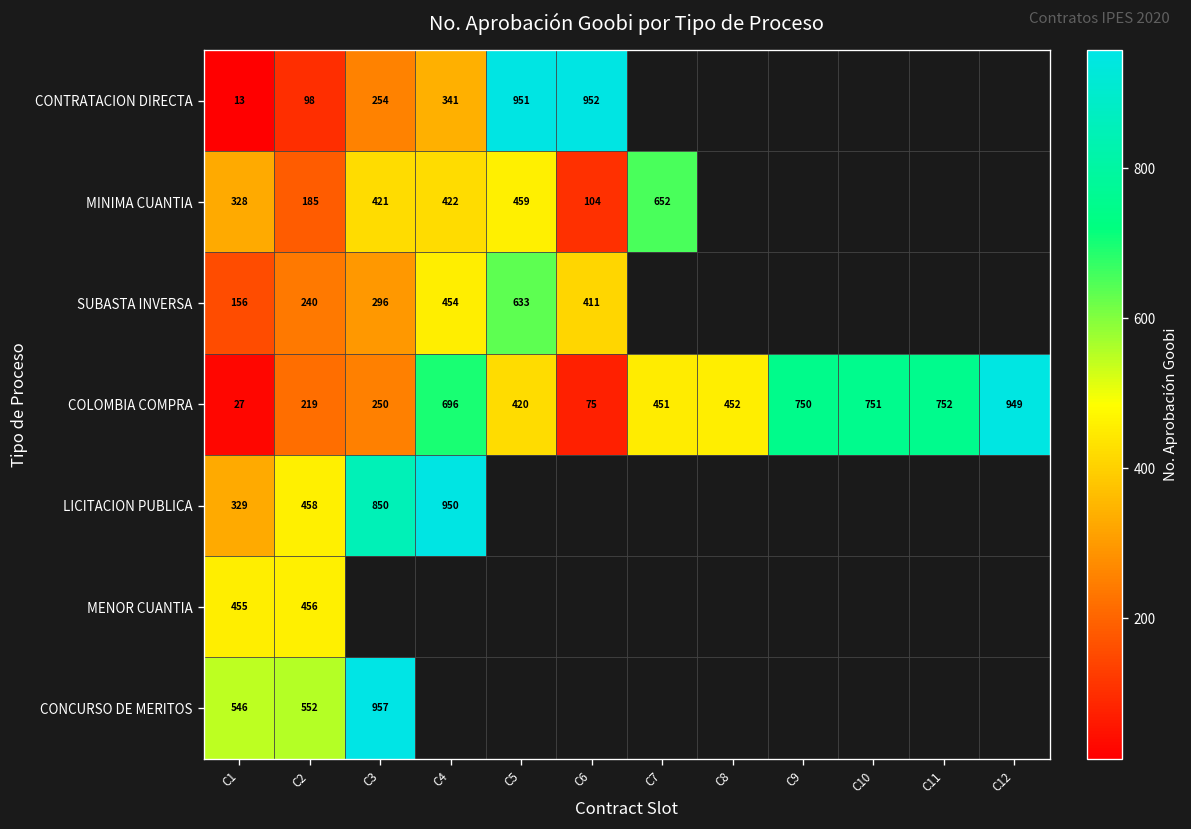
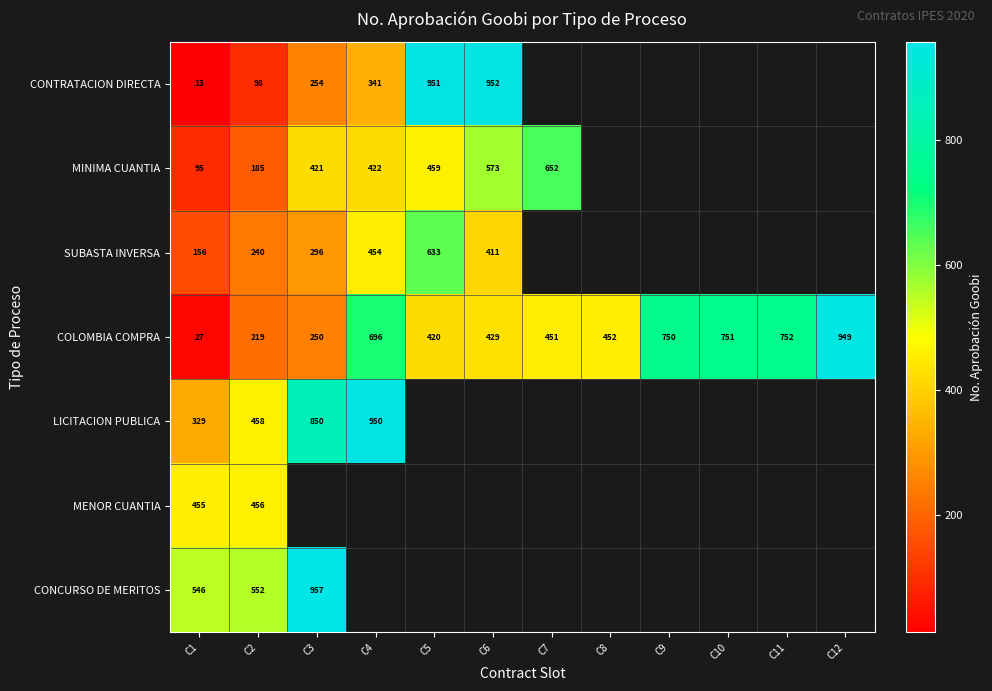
MINIMA CUANTIA, C1: 328 -> 95
MINIMA CUANTIA, C6: 104 -> 573
COLOMBIA COMPRA, C6: 75 -> 429
